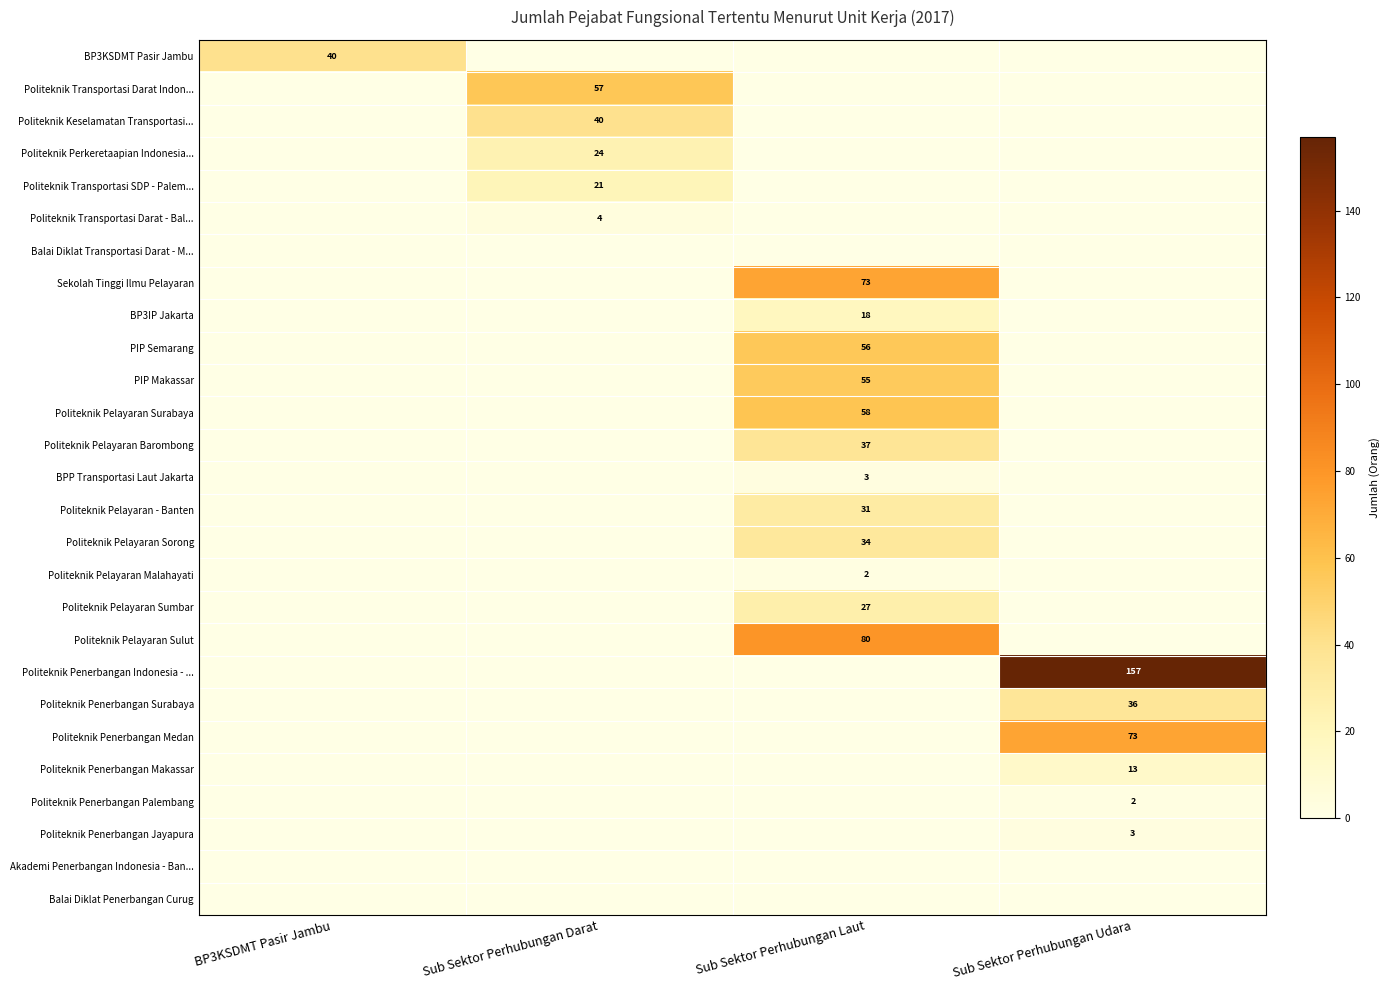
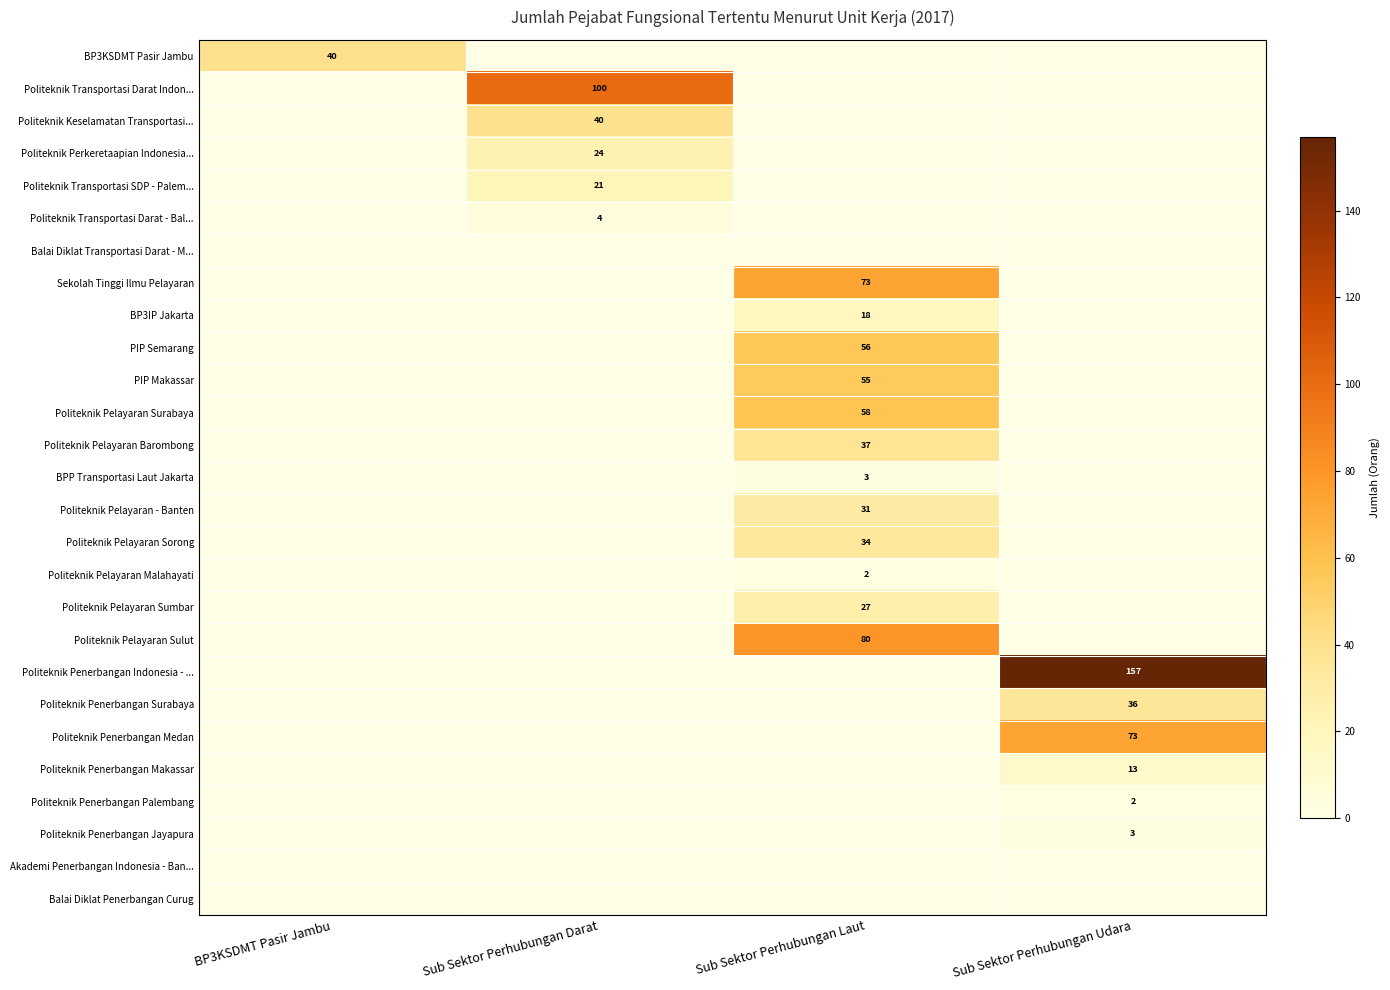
Politeknik Transportasi Darat Indon..., Sub Sektor Perhubungan Darat: 57 -> 100
